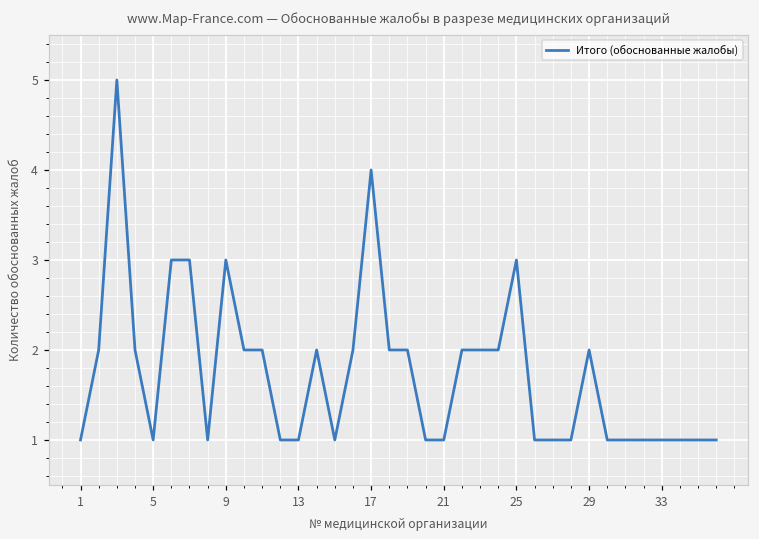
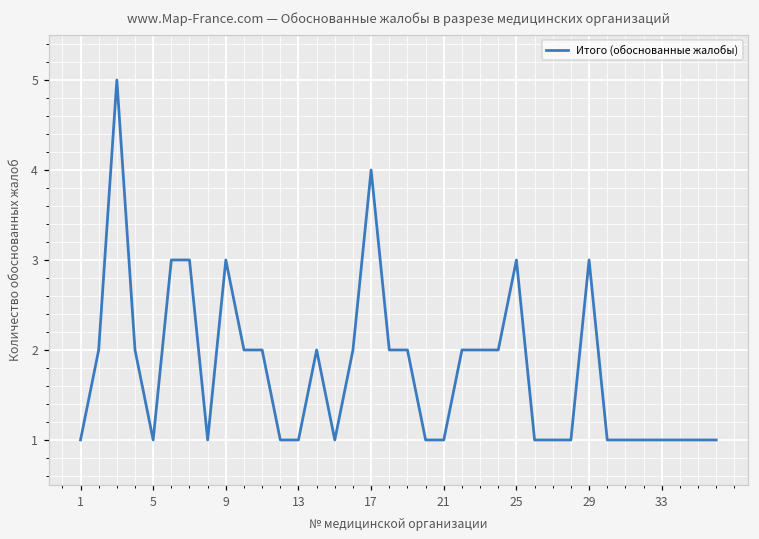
29: 2 -> 3
